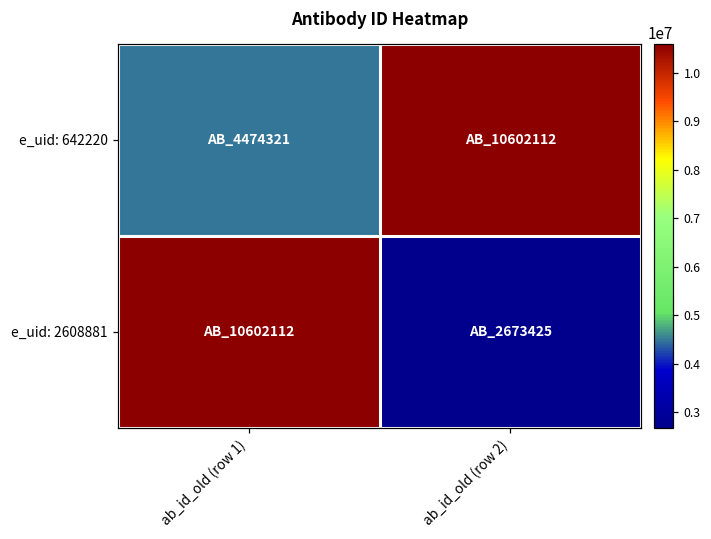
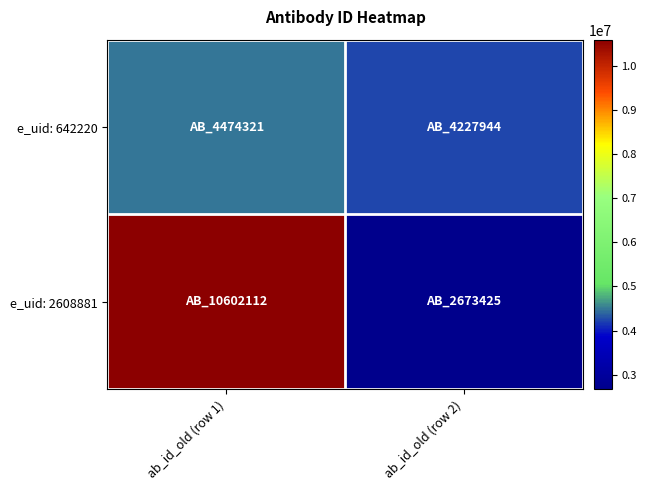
e_uid: 642220, ab_id_old (row 2): 10602112 -> 4227944
